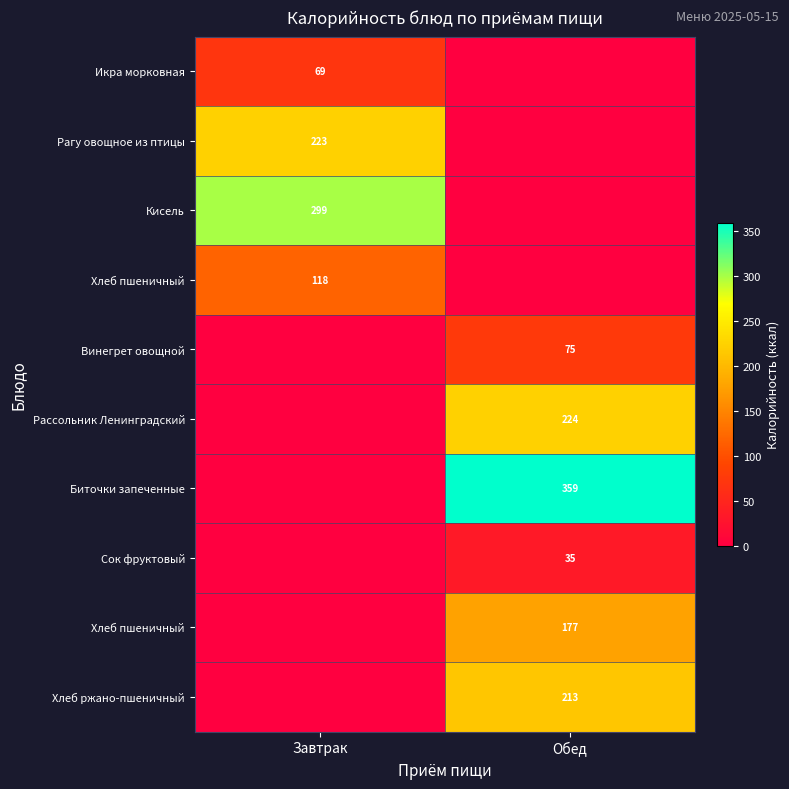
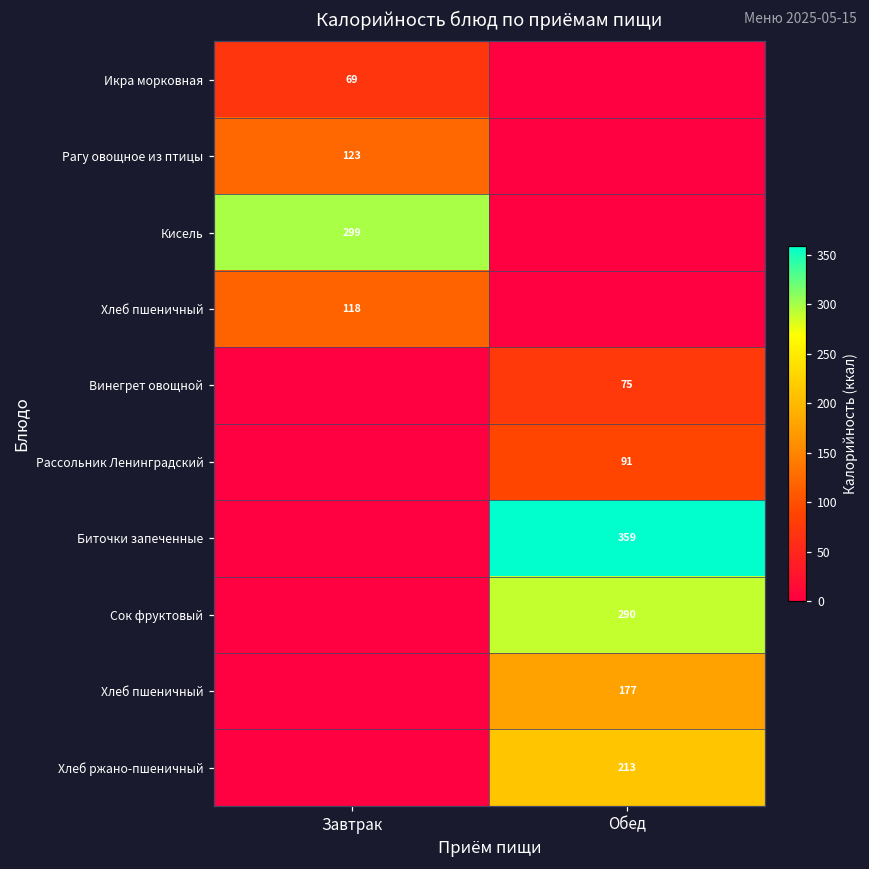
Рагу овощное из птицы, Завтрак: 223 -> 123
Рассольник Ленинградский, Обед: 224 -> 91
Сок фруктовый, Обед: 35 -> 290
